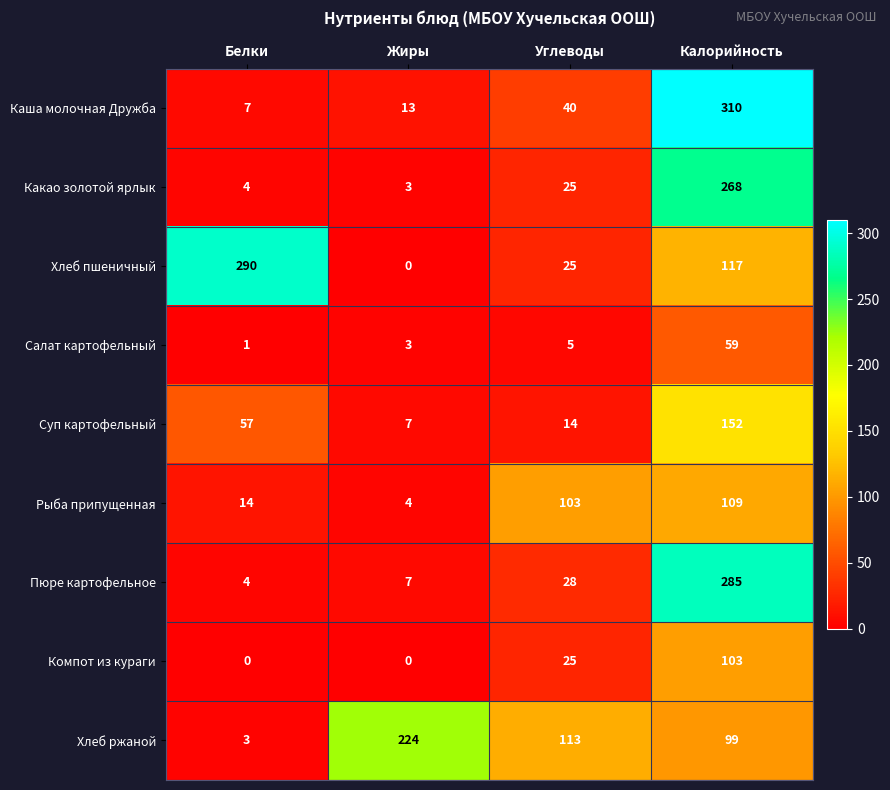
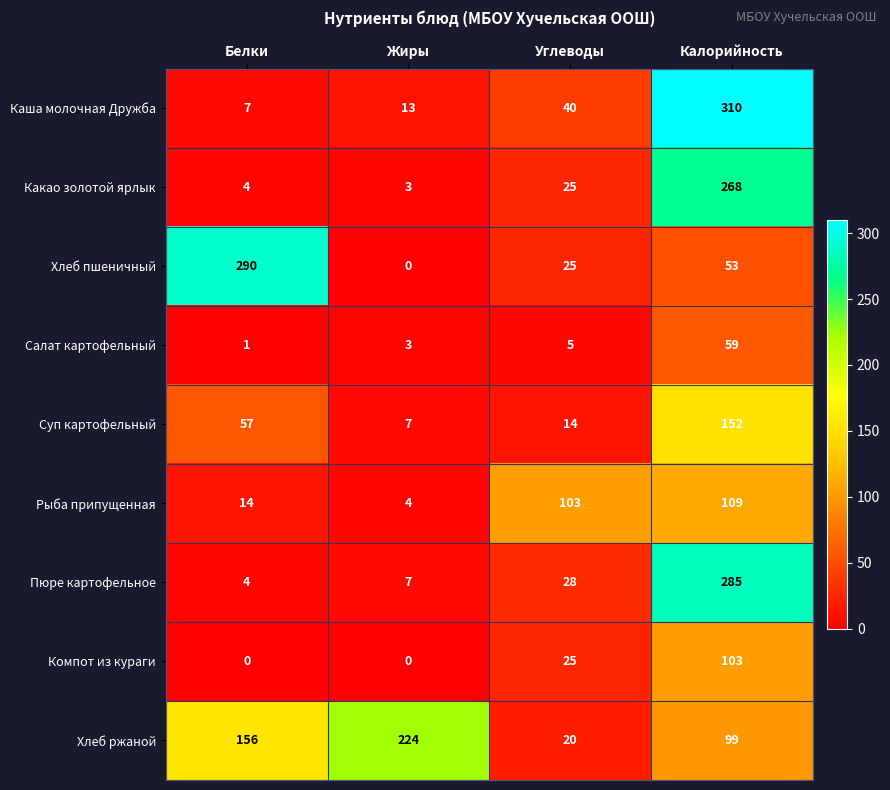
Хлеб пшеничный, Калорийность: 117 -> 53
Хлеб ржаной, Белки: 3 -> 156
Хлеб ржаной, Углеводы: 113 -> 20
